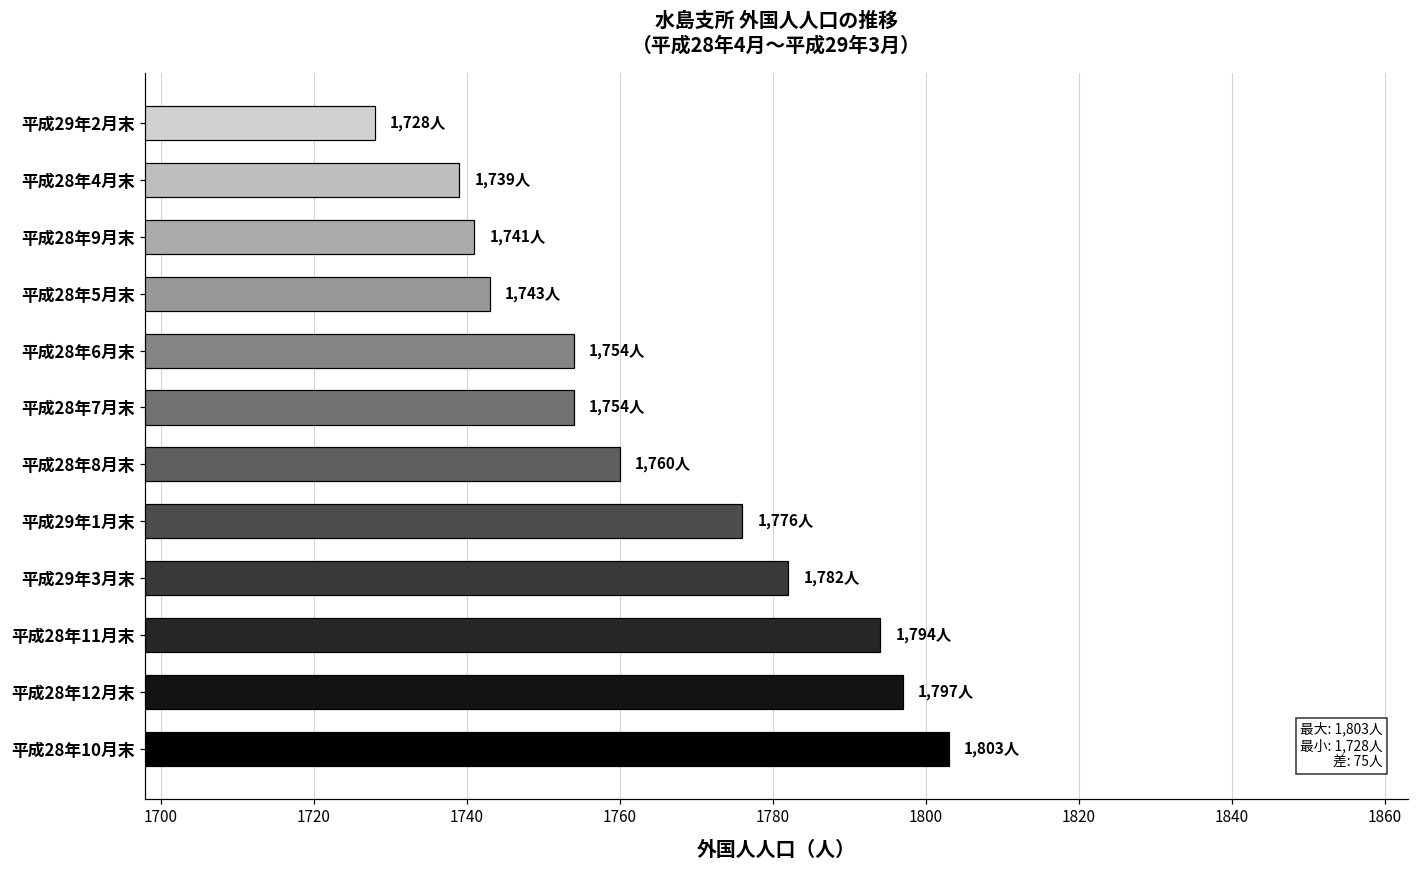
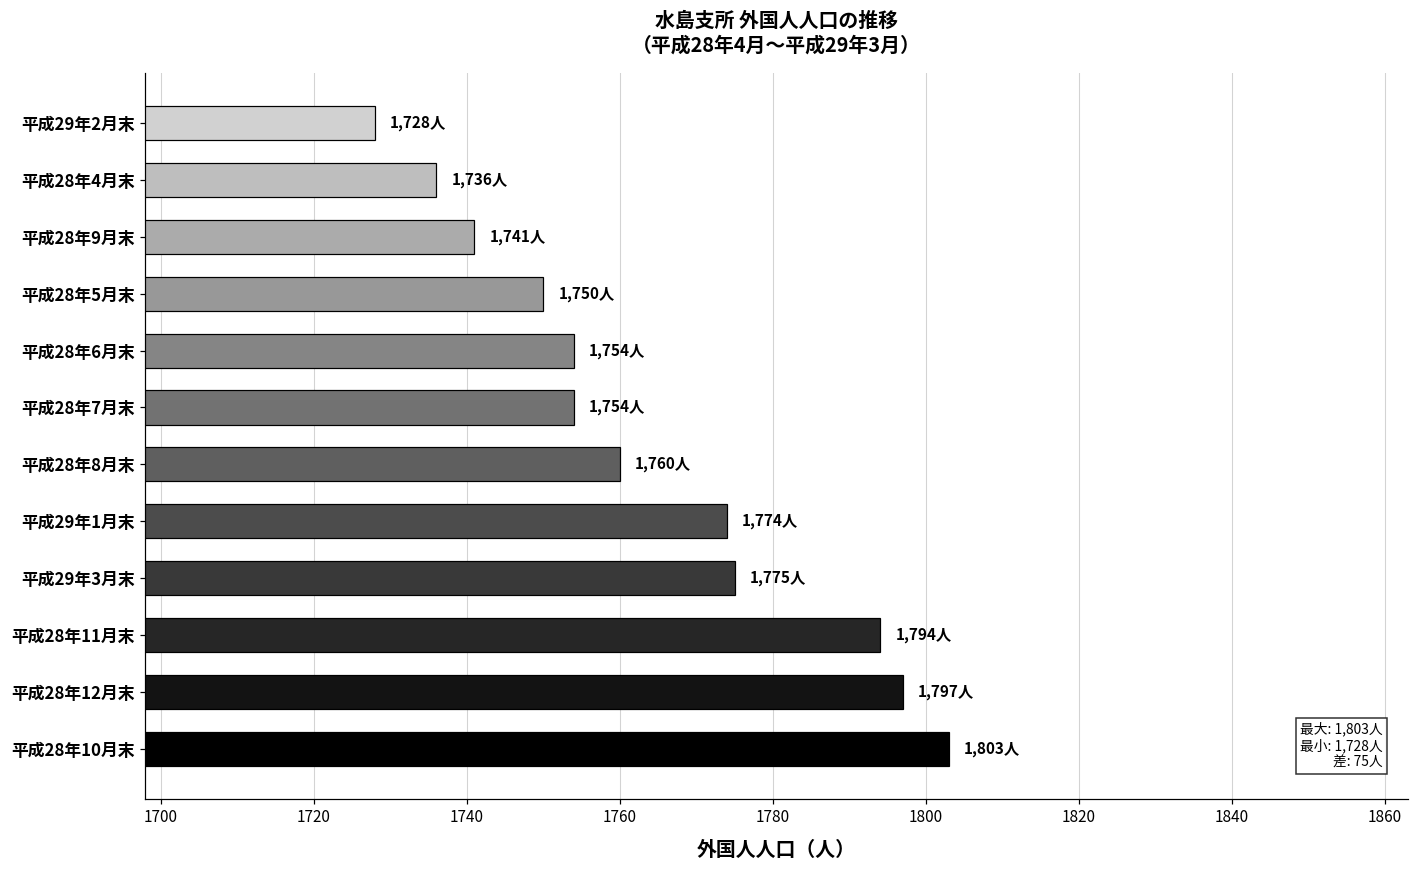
平成28年4月末: 1,739人 -> 1,736人
平成28年5月末: 1,743人 -> 1,750人
平成29年1月末: 1,776人 -> 1,774人
平成29年3月末: 1,782人 -> 1,775人
